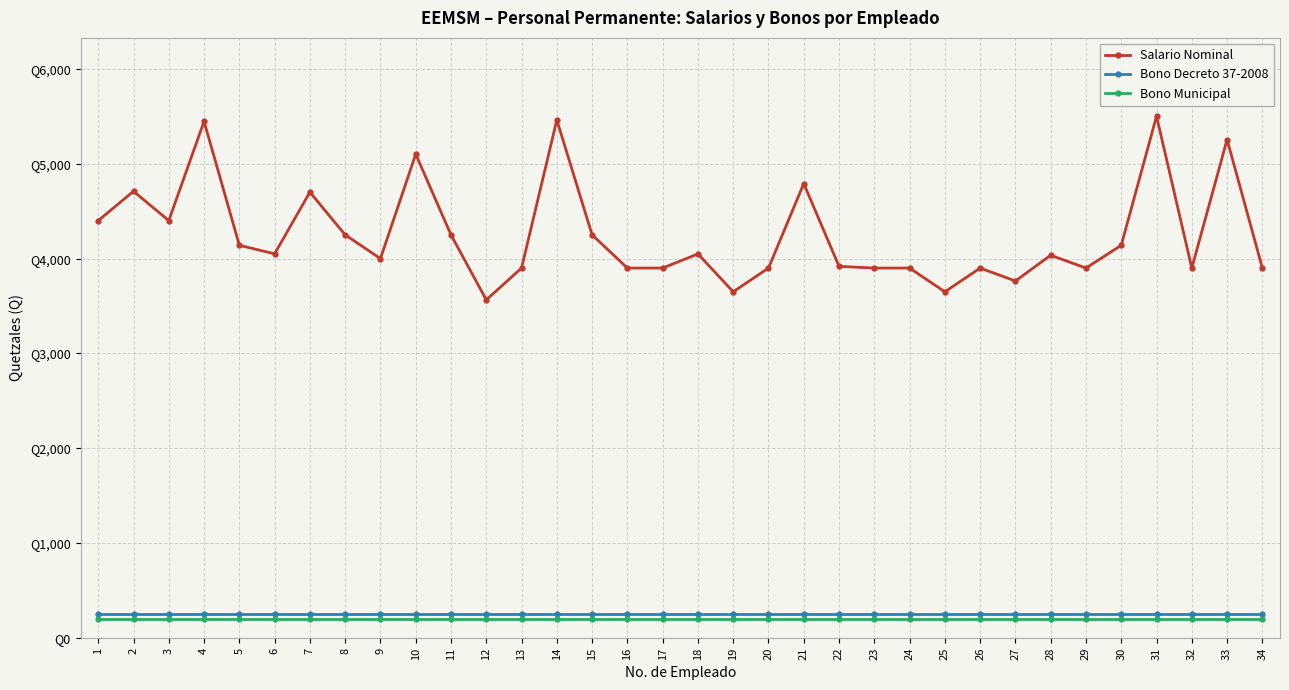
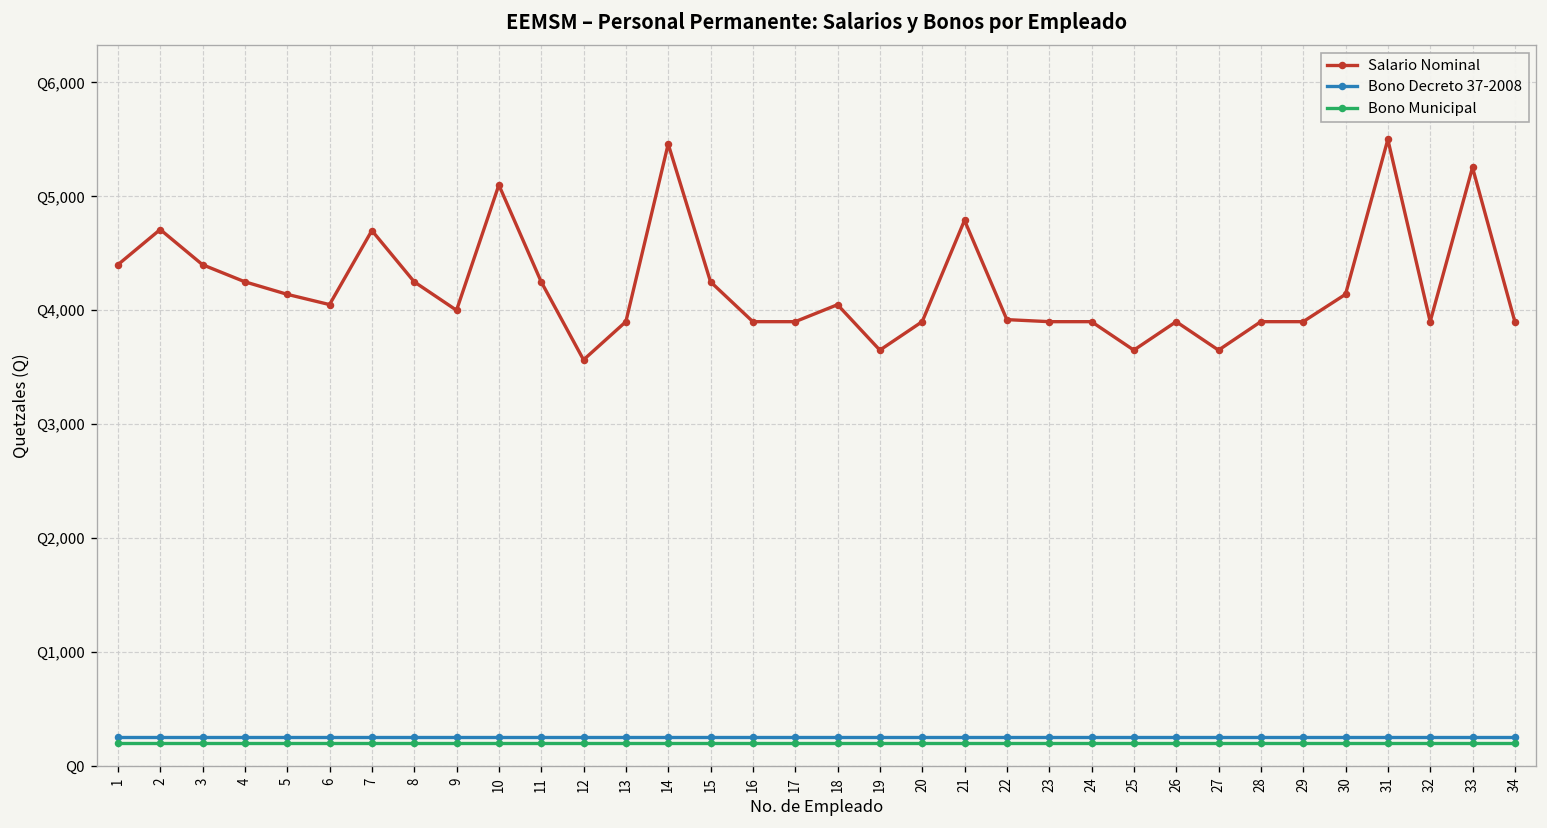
Salario Nominal, 4: Q5,400 -> Q4,300
Salario Nominal, 27: Q3,800 -> Q3,700
Salario Nominal, 28: Q4,000 -> Q3,900
